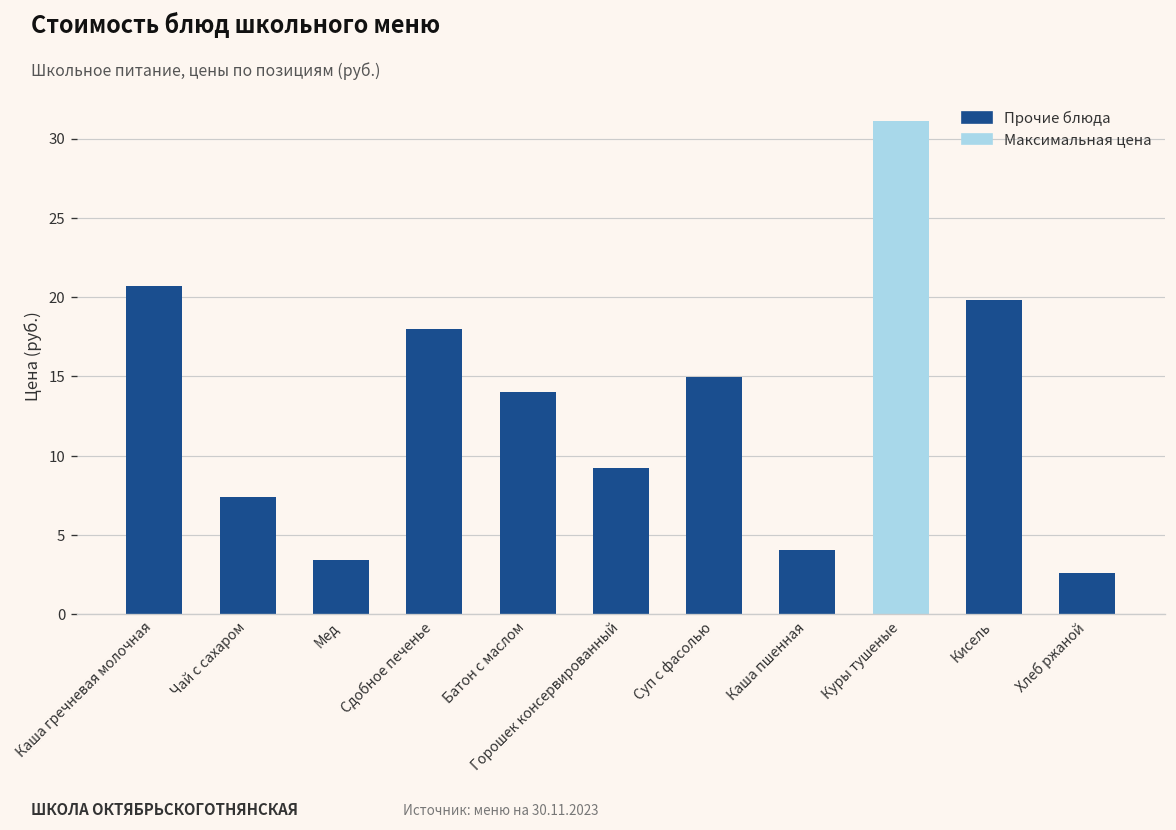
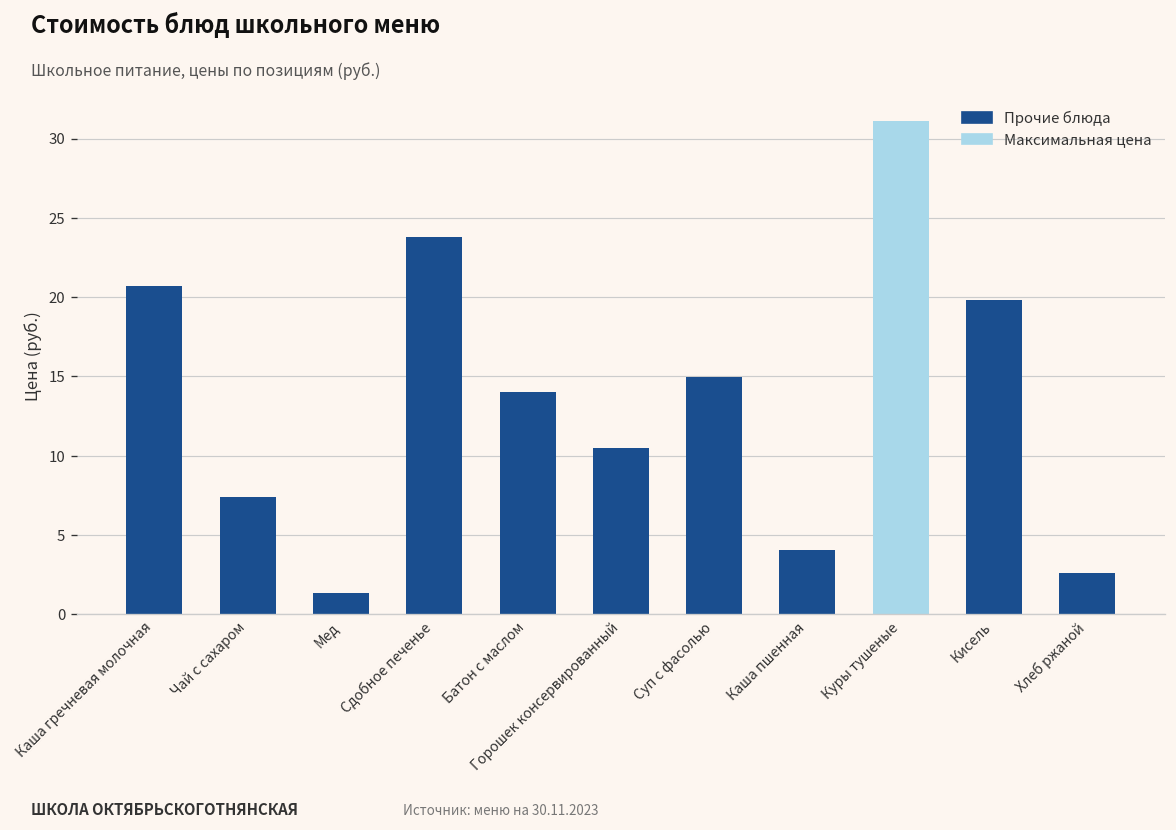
Мед: 3.4 -> 1.3
Сдобное печенье: 18.0 -> 23.8
Горошек консервированный: 9.2 -> 10.5
